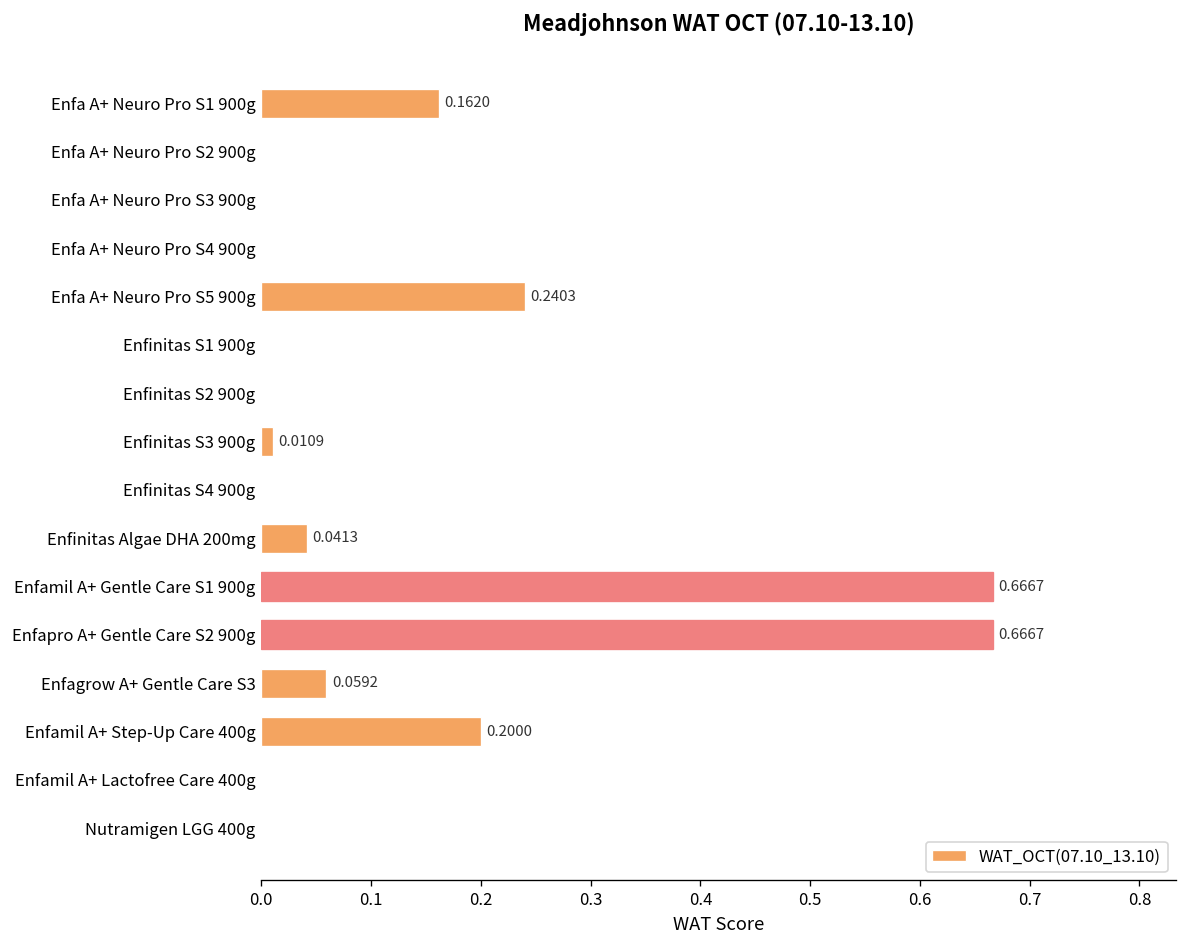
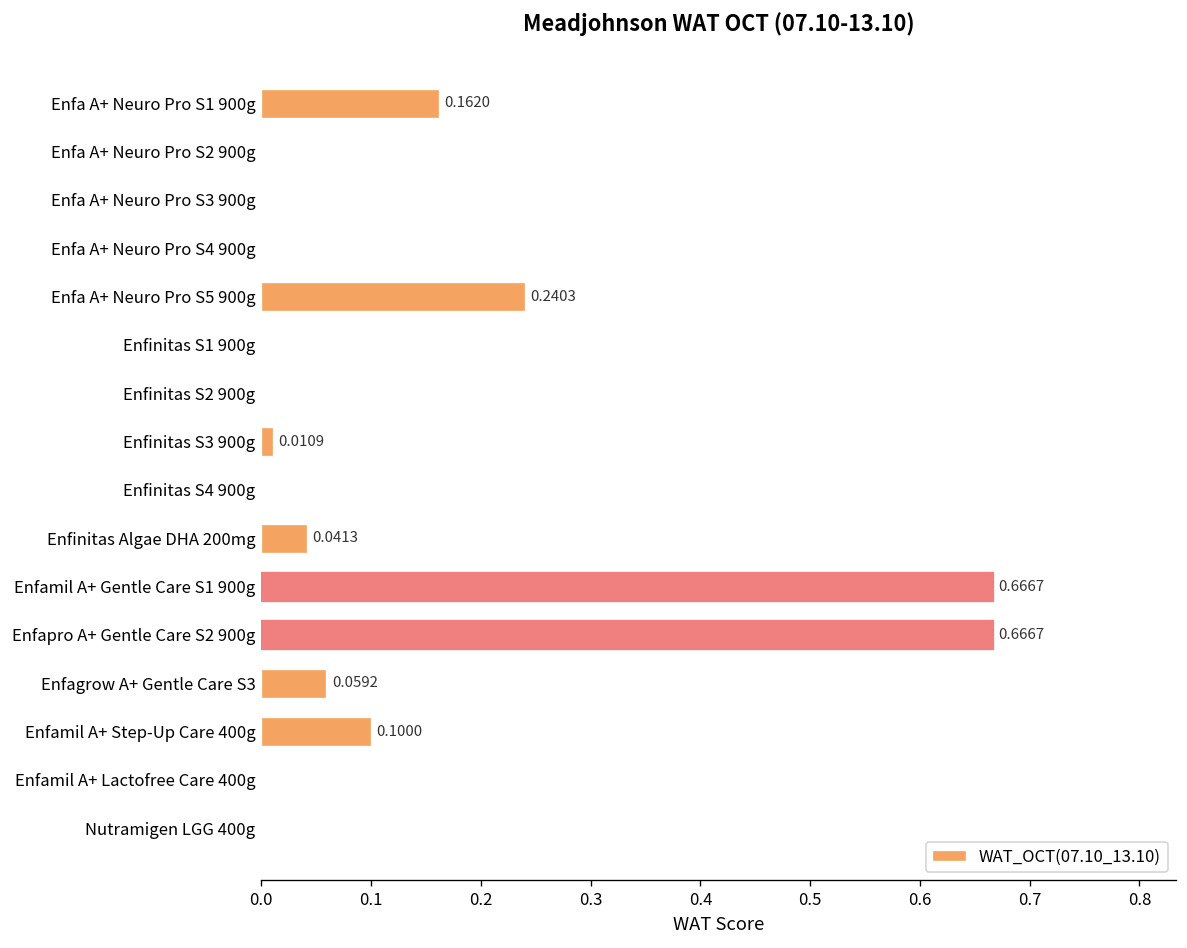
Enfamil A+ Step-Up Care 400g: 0.2000 -> 0.1000
